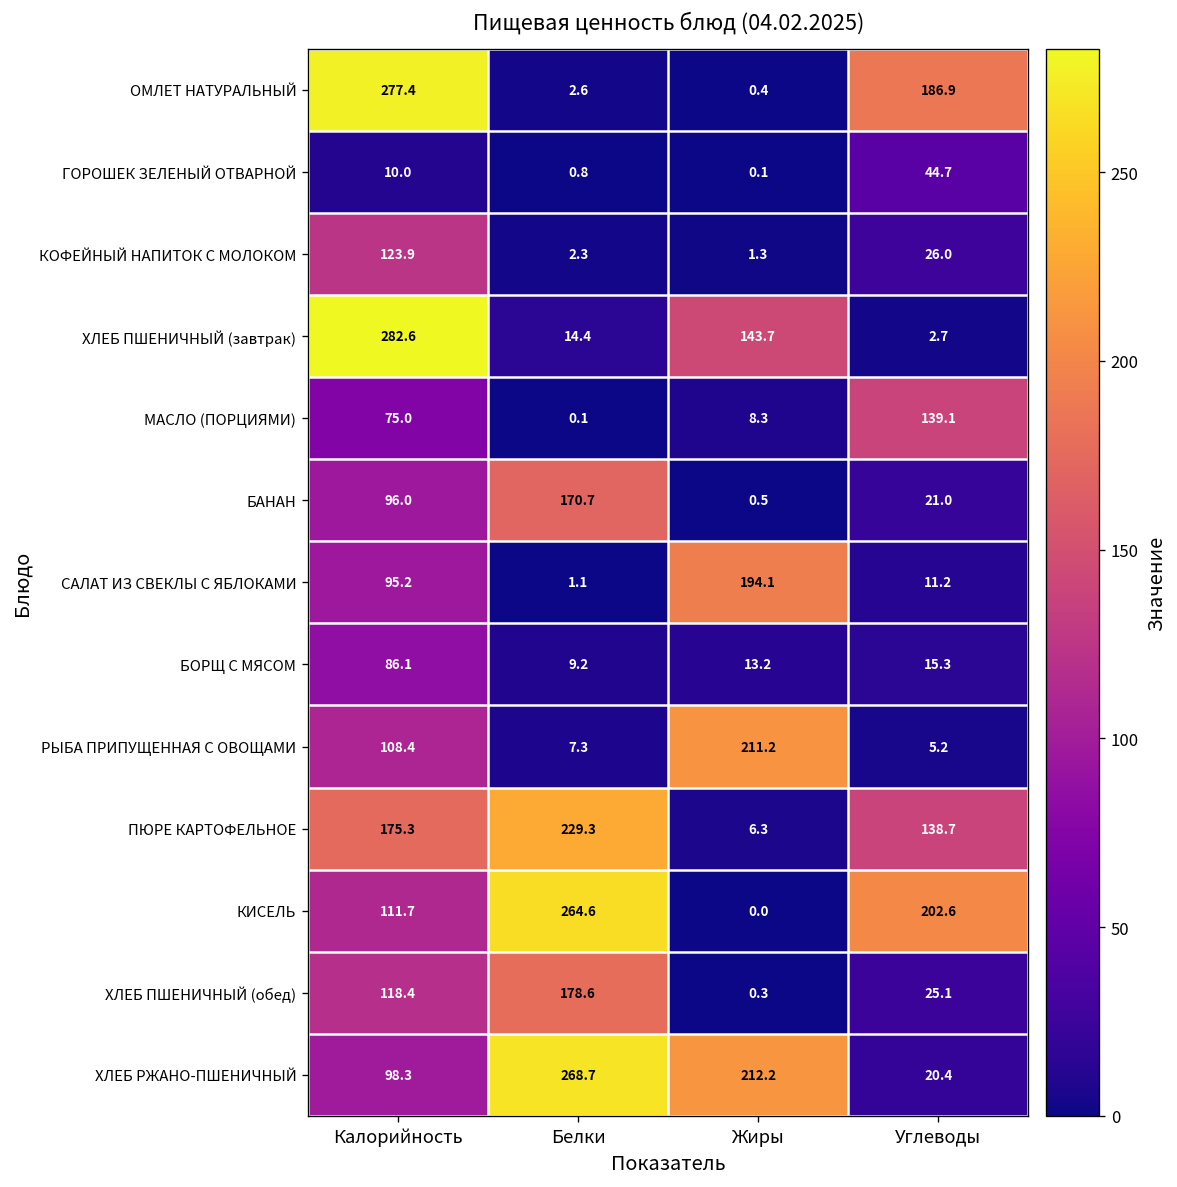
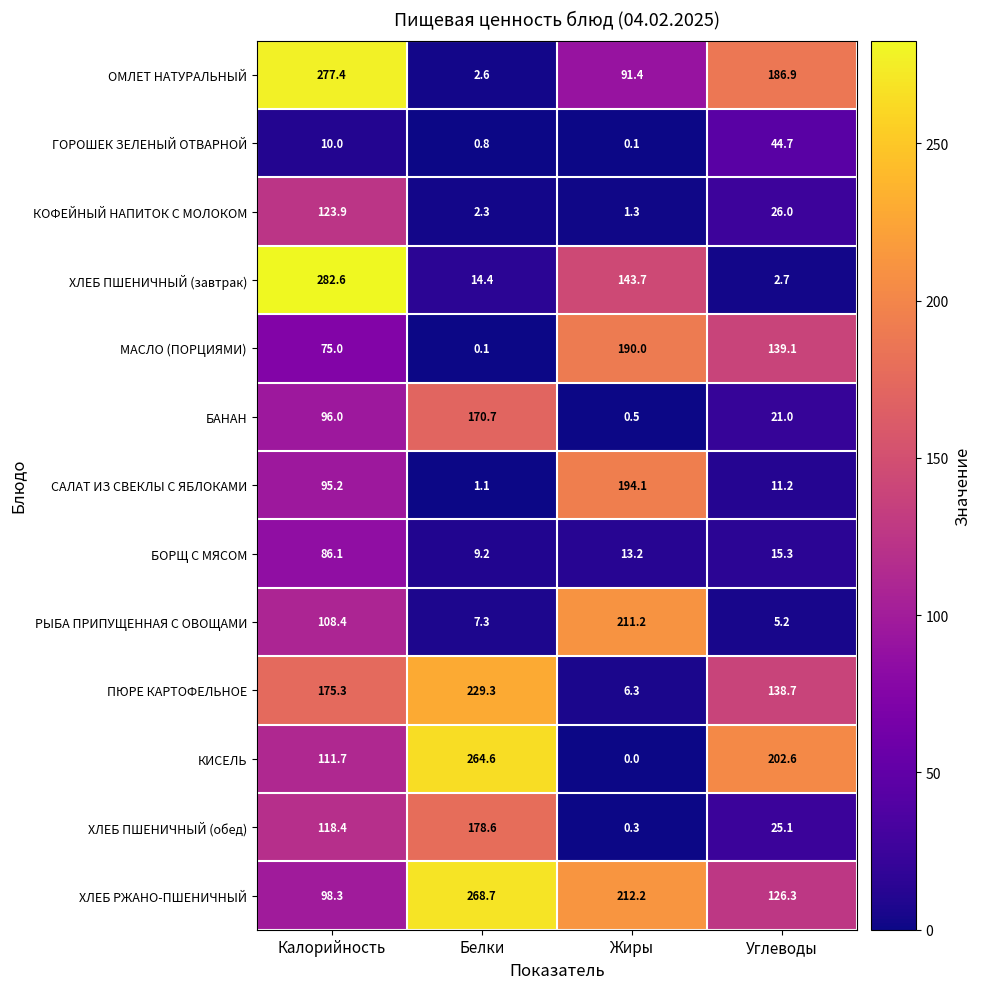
ОМЛЕТ НАТУРАЛЬНЫЙ, Жиры: 0.4 -> 91.4
МАСЛО (ПОРЦИЯМИ), Жиры: 8.3 -> 190.0
ХЛЕБ РЖАНО-ПШЕНИЧНЫЙ, Углеводы: 20.4 -> 126.3
